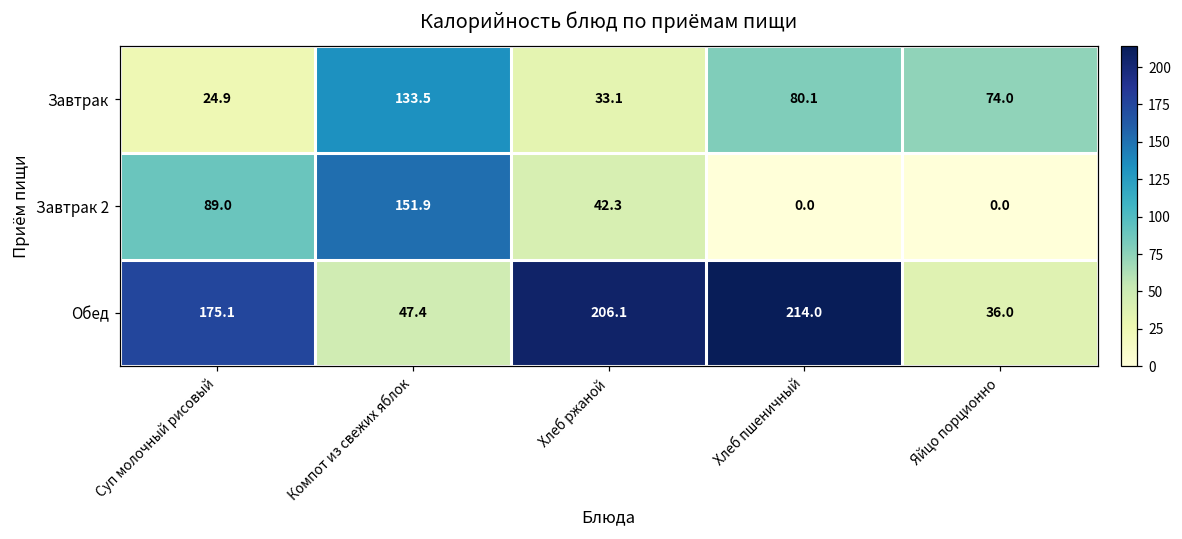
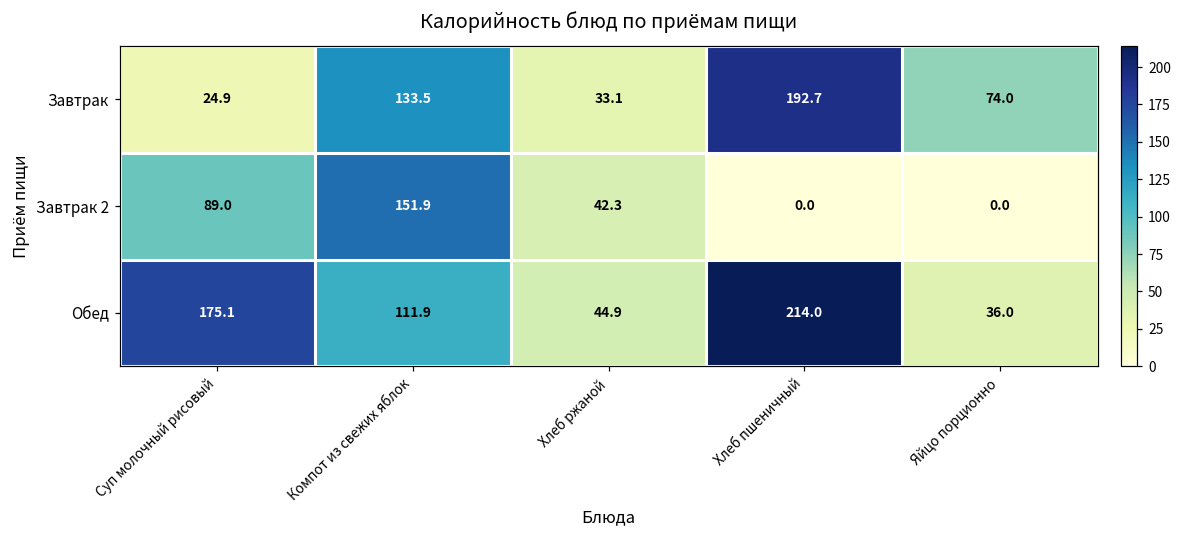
Завтрак, Хлеб пшеничный: 80.1 -> 192.7
Обед, Компот из свежих яблок: 47.4 -> 111.9
Обед, Хлеб ржаной: 206.1 -> 44.9
